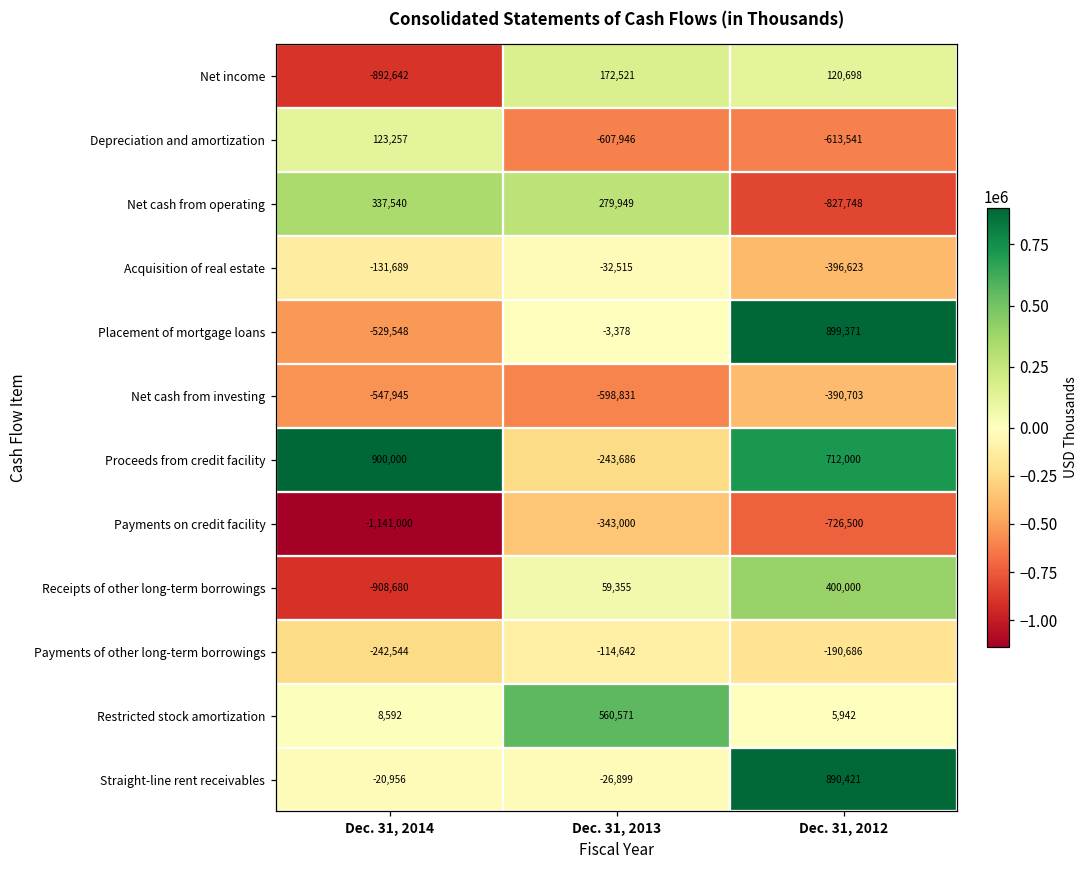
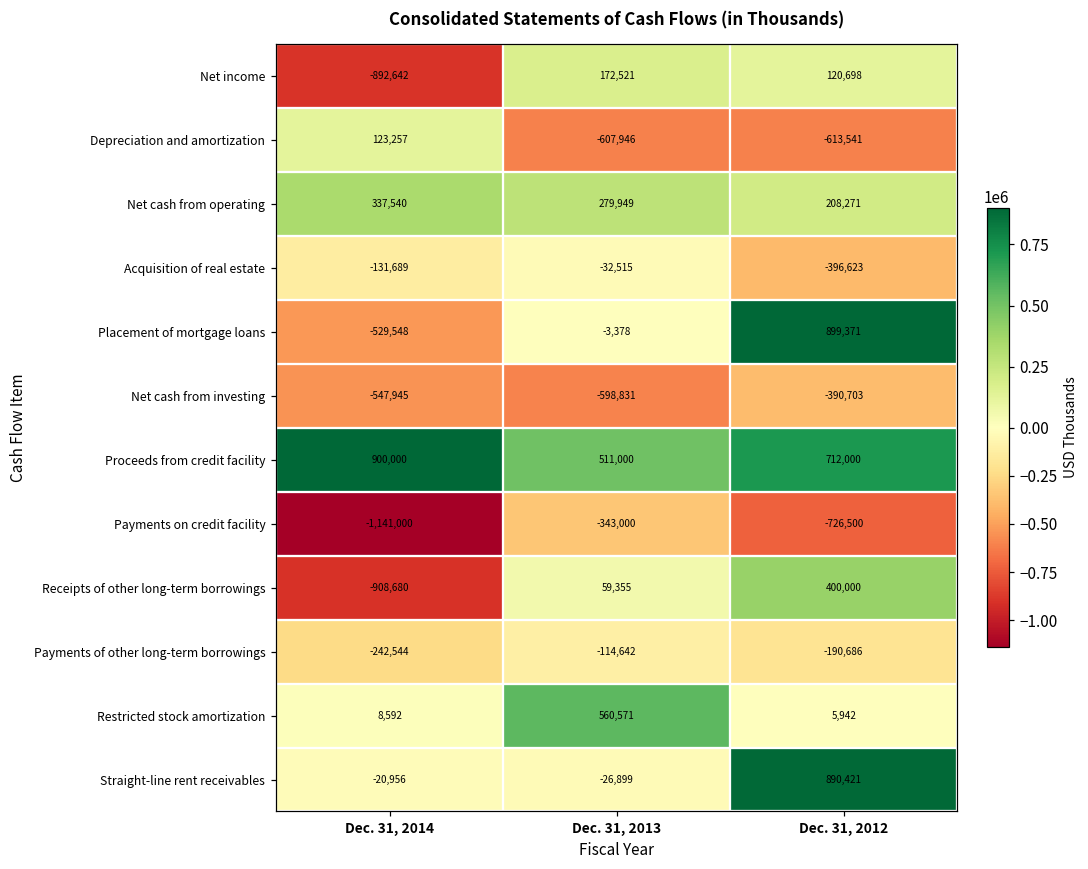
Net cash from operating, Dec. 31, 2012: -827,748 -> 208,271
Proceeds from credit facility, Dec. 31, 2013: -243,686 -> 511,000
